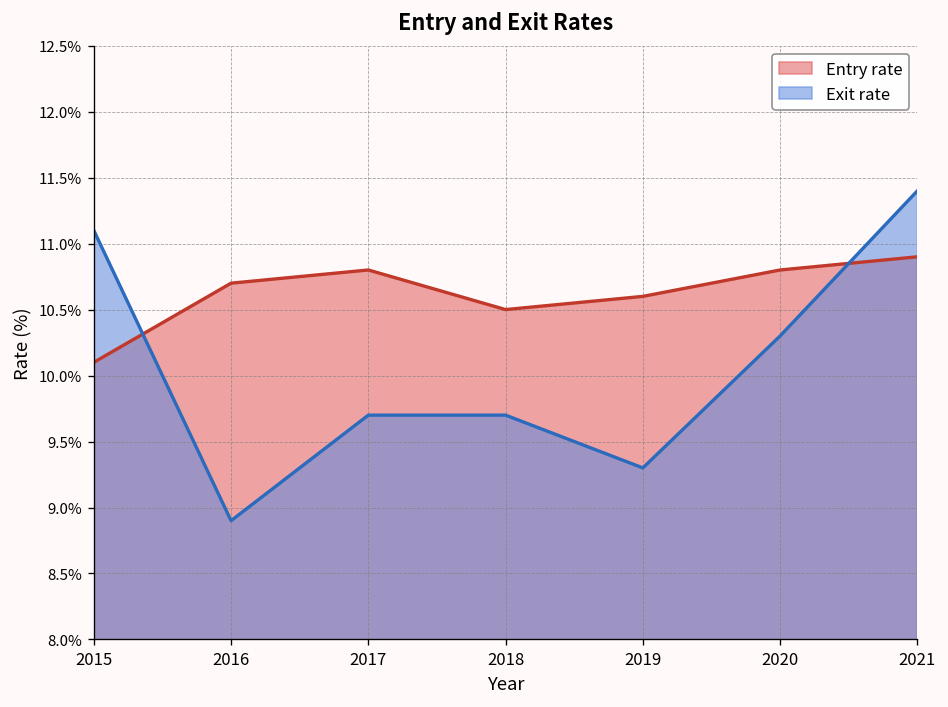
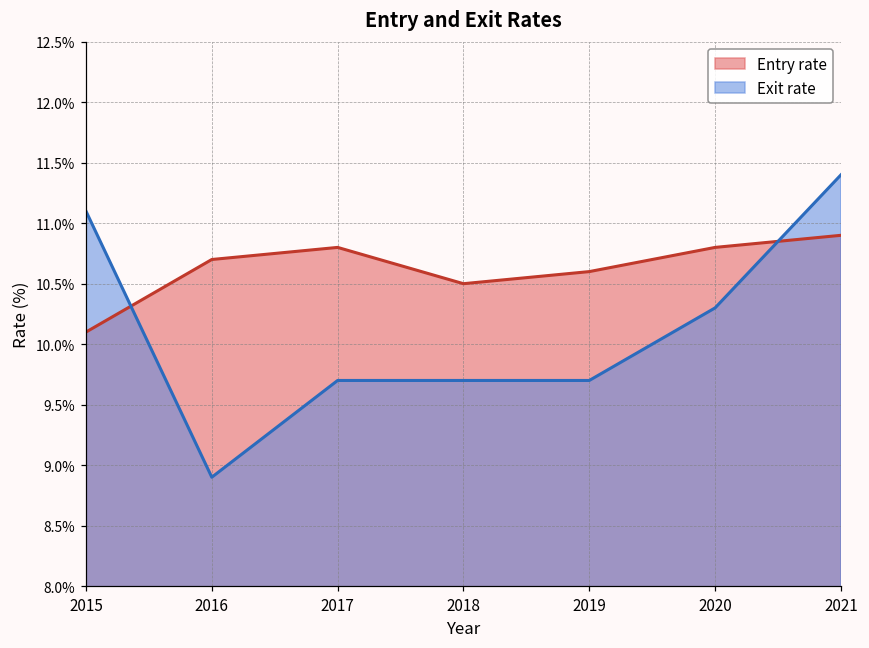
Exit rate, 2019: 9.3% -> 9.7%
